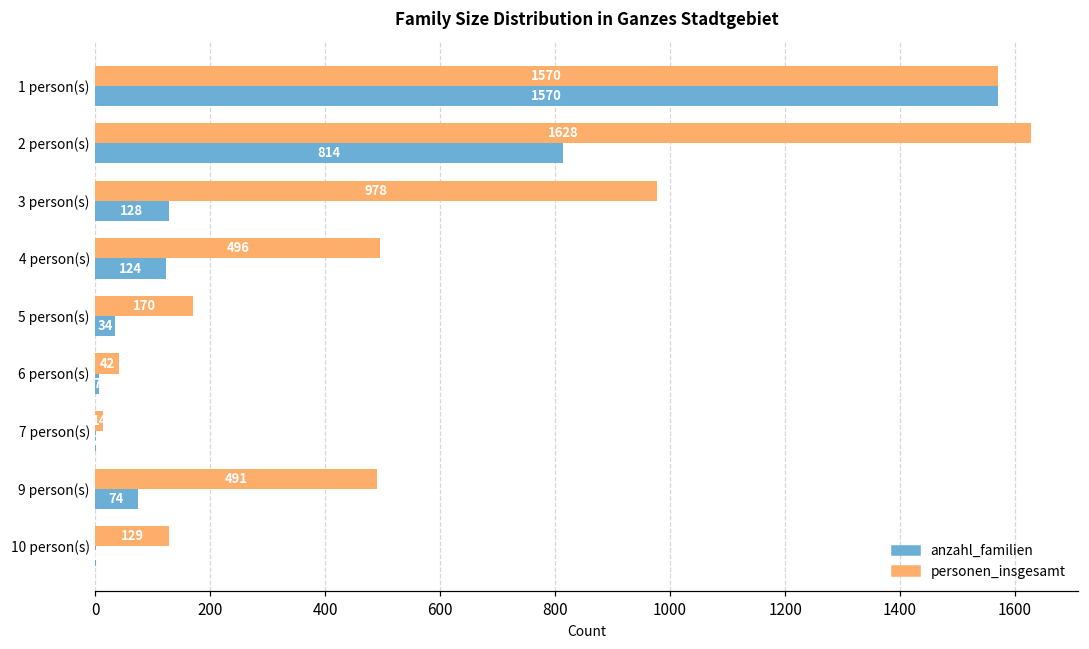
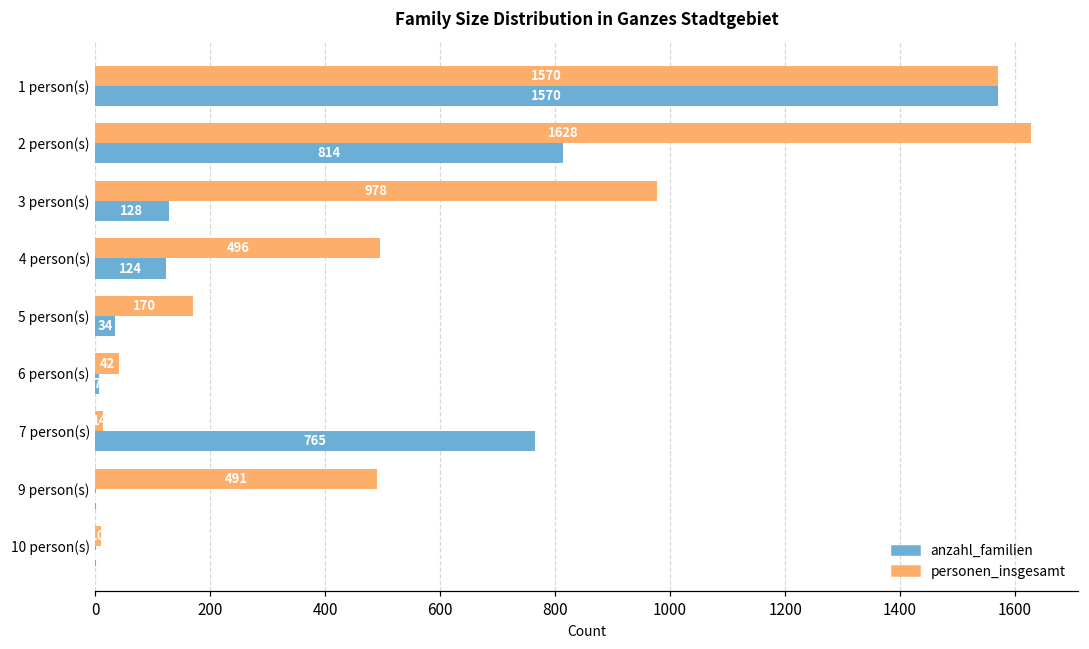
anzahl_familien, 7 person(s): 0 -> 770
anzahl_familien, 9 person(s): 70 -> 0
personen_insgesamt, 10 person(s): 130 -> 10
